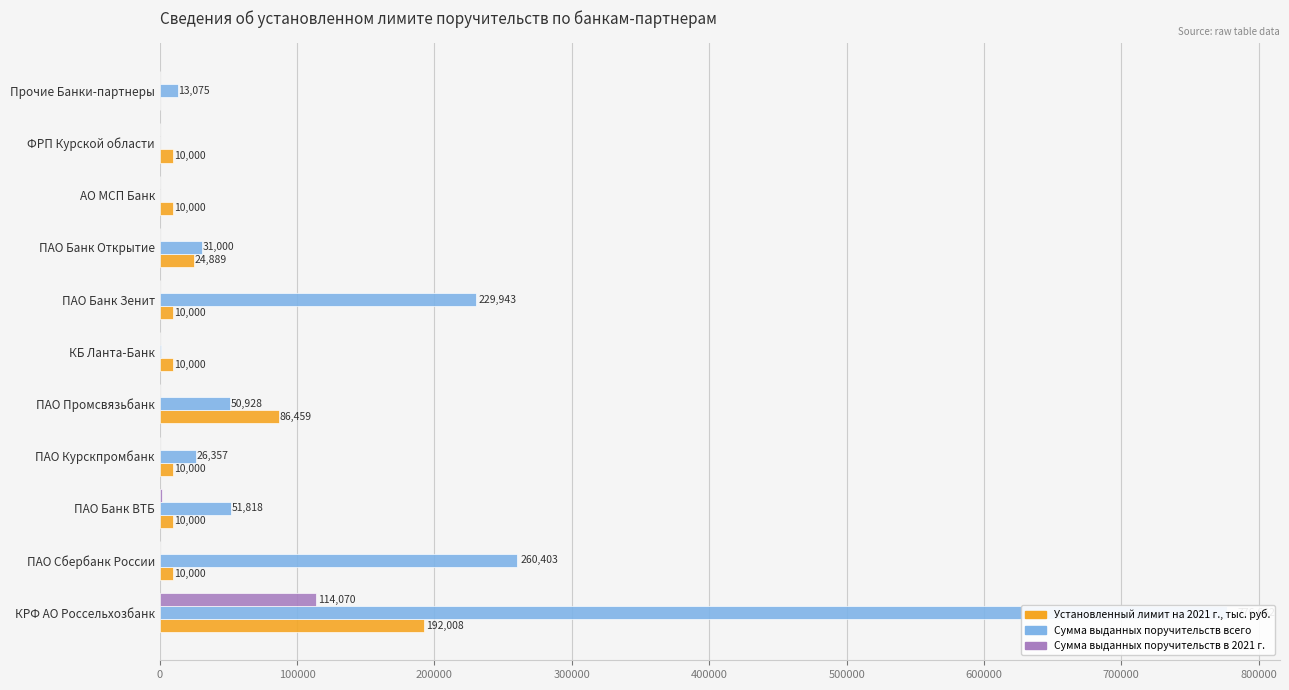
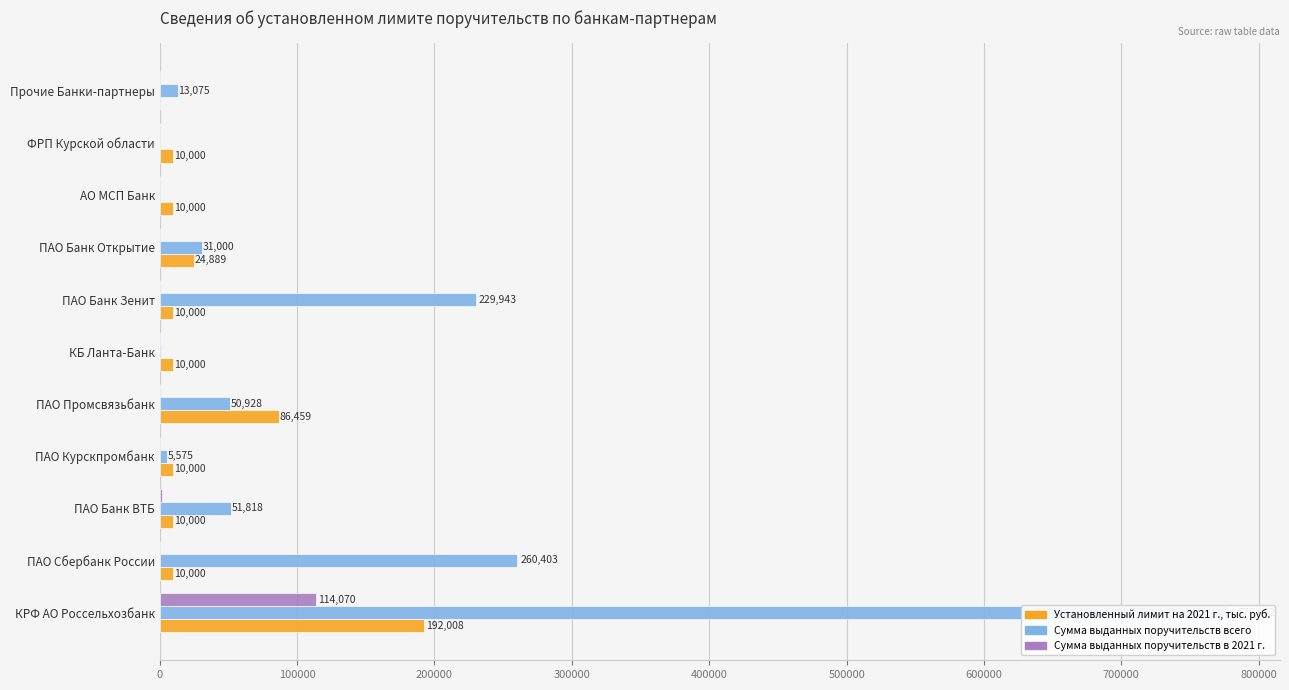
Сумма выданных поручительств всего, ПАО Курскпромбанк: 26,357 -> 5,575
